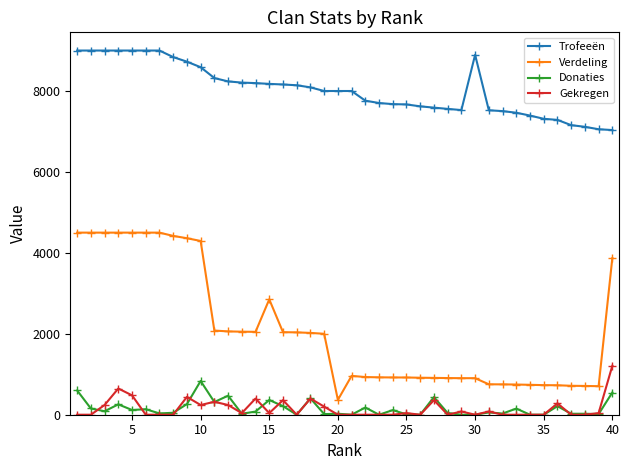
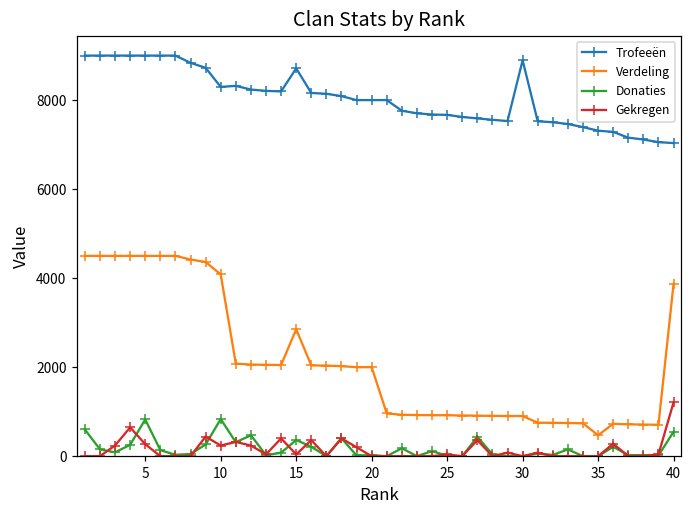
Donaties, 5: 100 -> 800
Gekregen, 5: 500 -> 300
Trofeeën, 10: 8600 -> 8300
Verdeling, 10: 4300 -> 4100
Trofeeën, 15: 8200 -> 8700
Verdeling, 20: 400 -> 2000
Verdeling, 35: 700 -> 500
